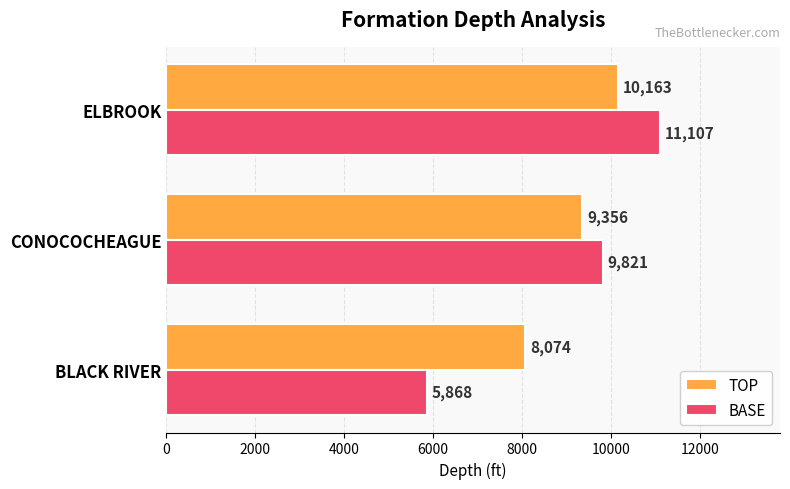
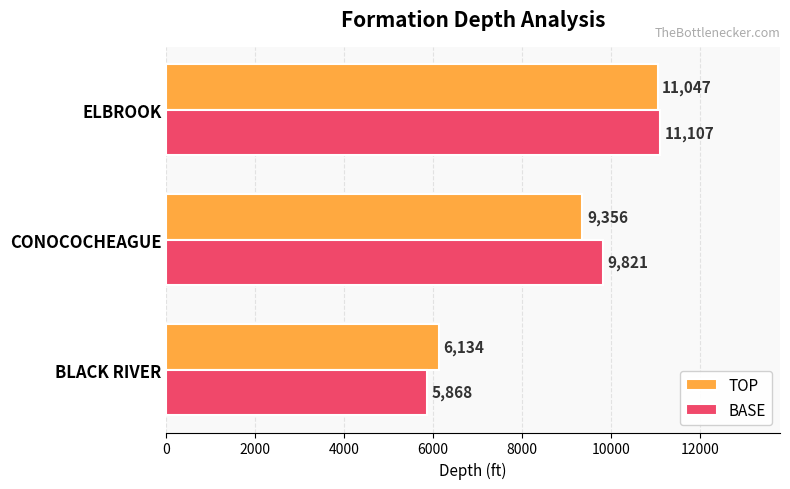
TOP, ELBROOK: 10,163 -> 11,047
TOP, BLACK RIVER: 8,074 -> 6,134
